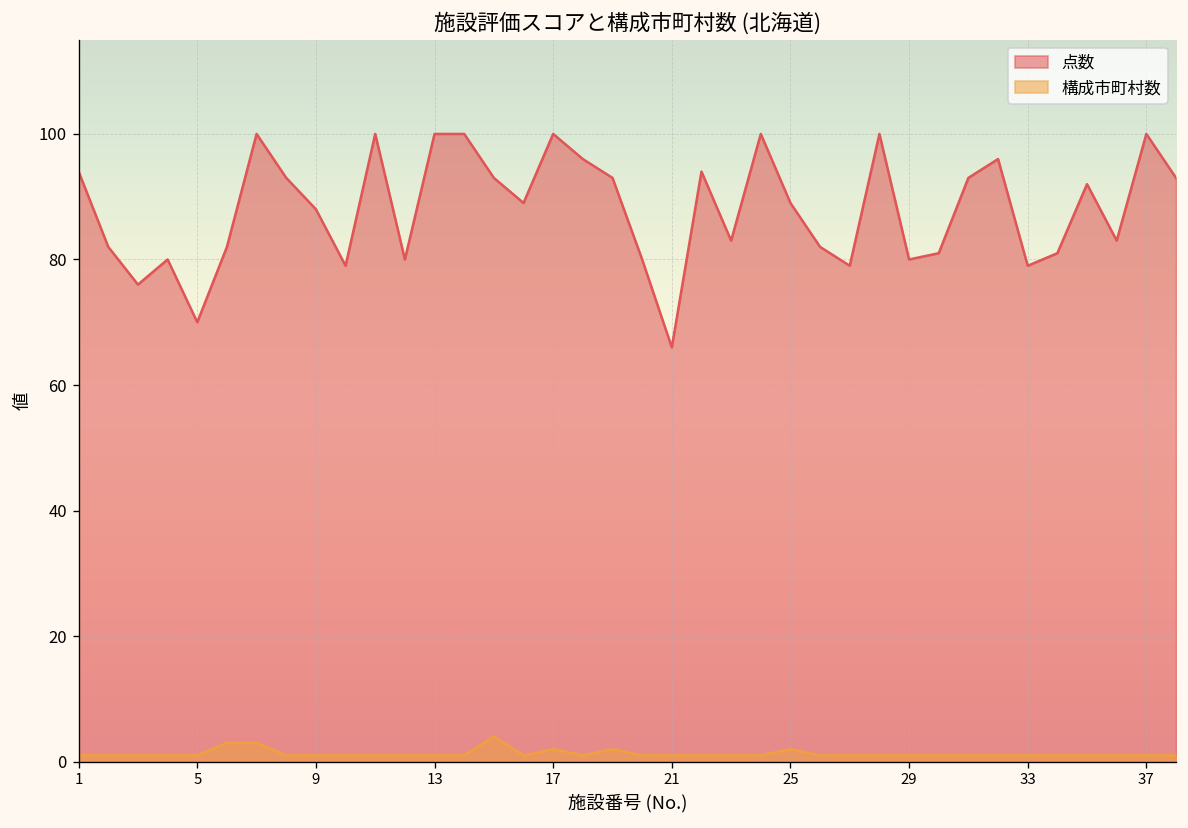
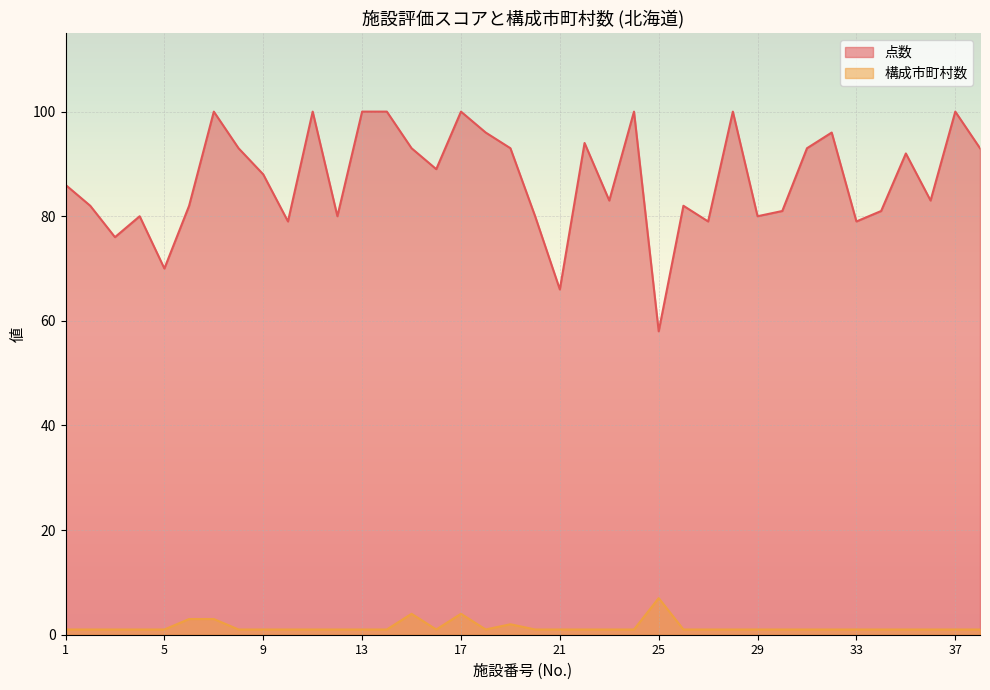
点数, 1: 94 -> 86
構成市町村数, 17: 2 -> 4
点数, 25: 89 -> 58
構成市町村数, 25: 2 -> 7
